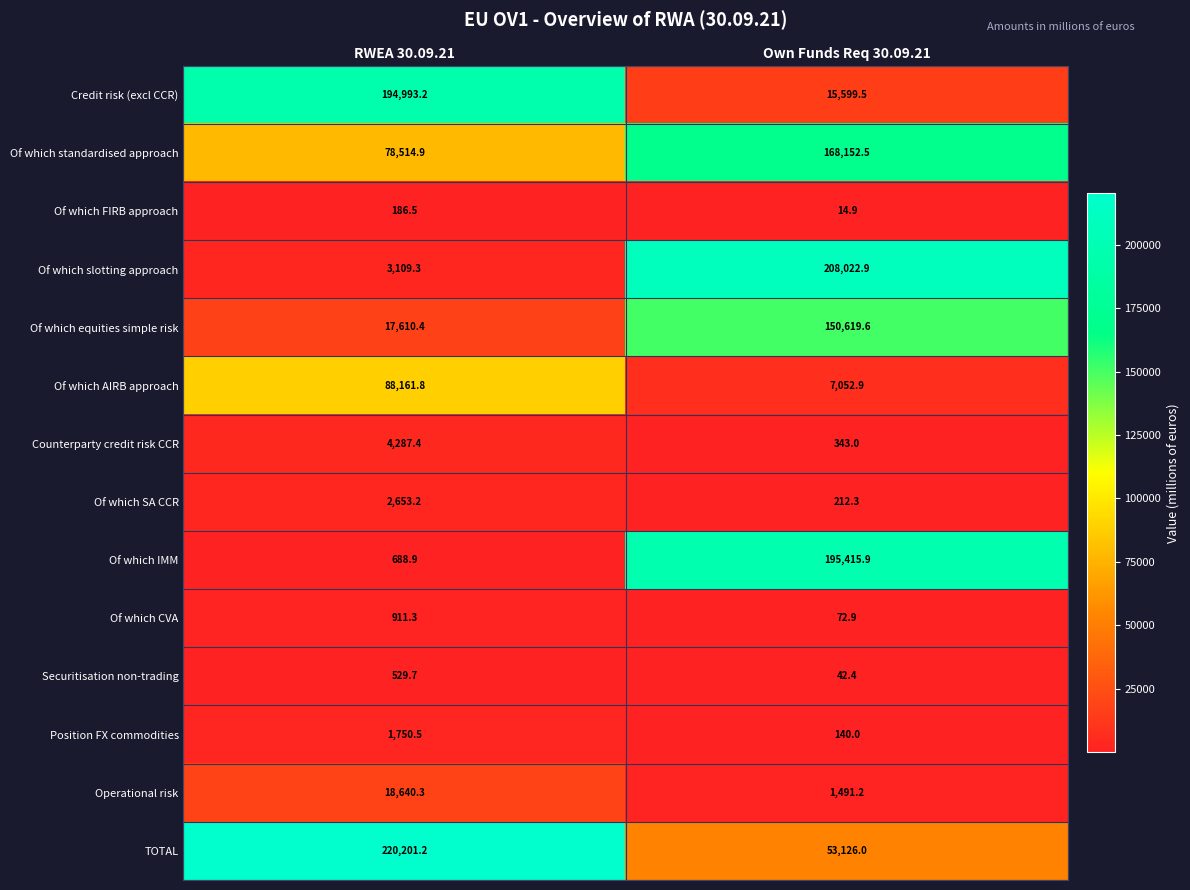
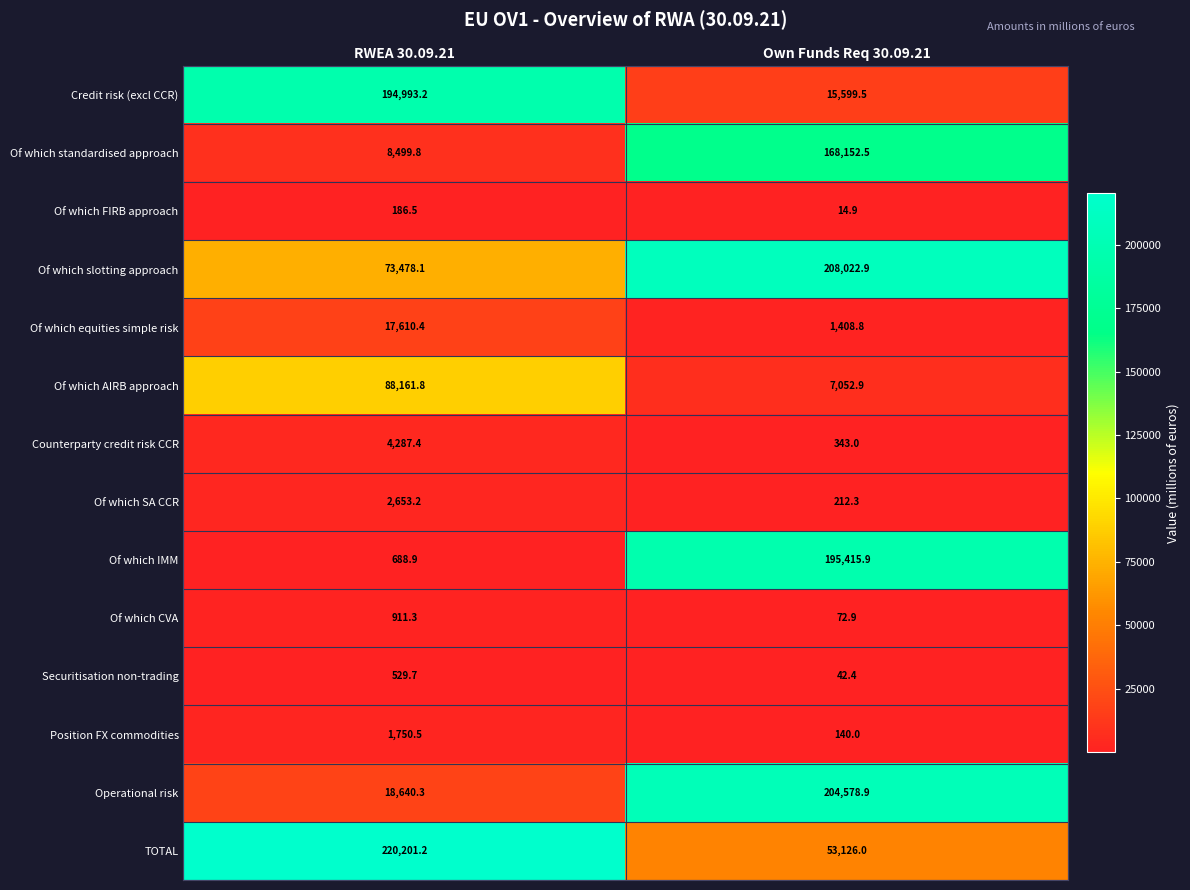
Of which standardised approach, RWEA 30.09.21: 78,514.9 -> 8,499.8
Of which slotting approach, RWEA 30.09.21: 3,109.3 -> 73,478.1
Of which equities simple risk, Own Funds Req 30.09.21: 150,619.6 -> 1,408.8
Operational risk, Own Funds Req 30.09.21: 1,491.2 -> 204,578.9
